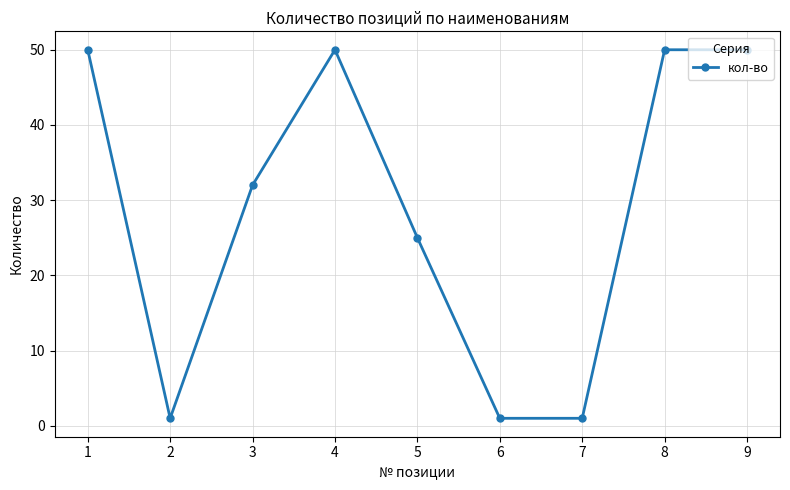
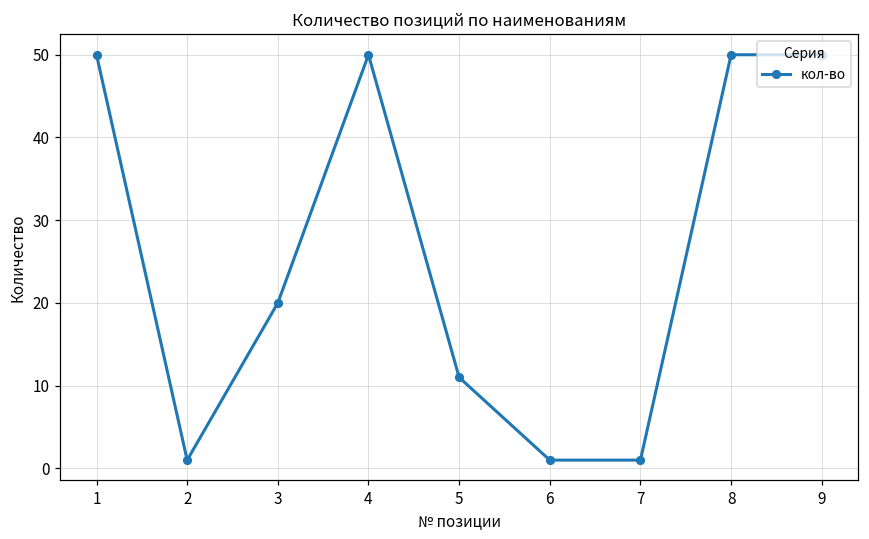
3: 32 -> 20
5: 25 -> 11
